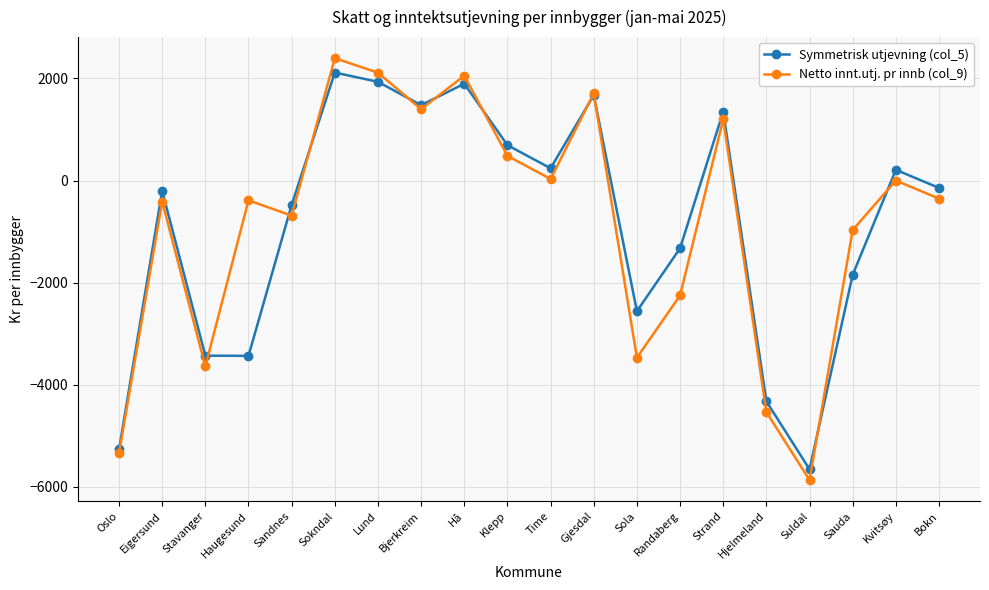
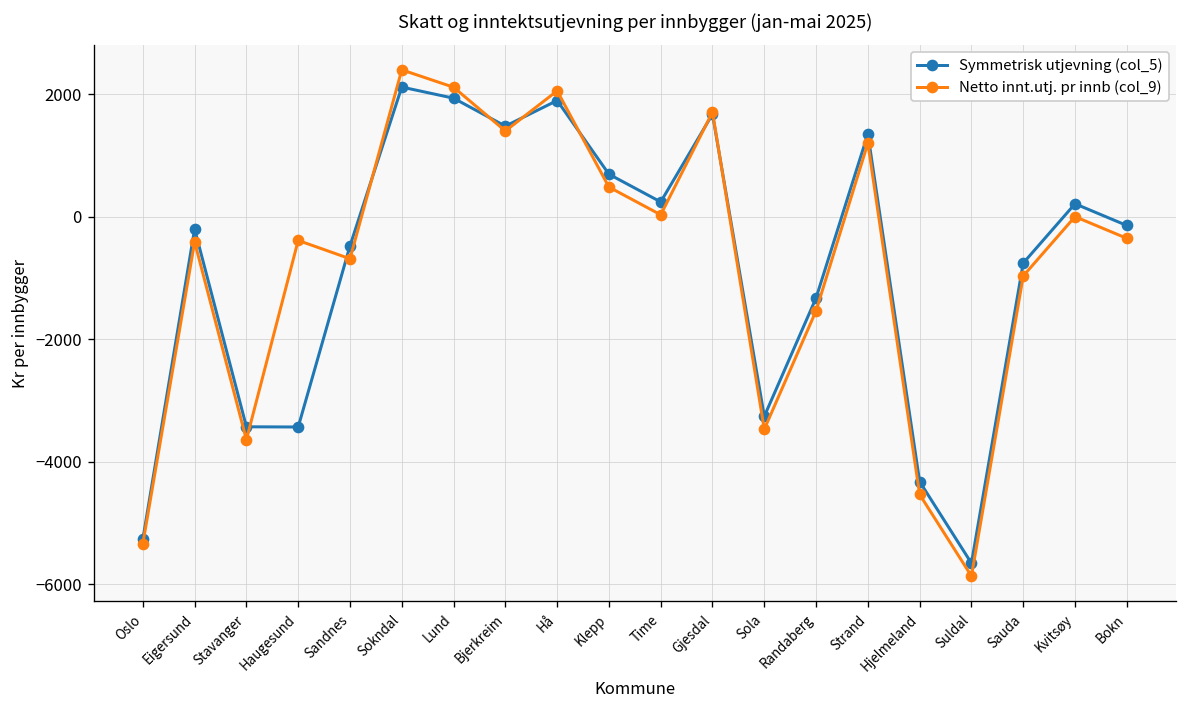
Symmetrisk utjevning (col_5), Sola: -2600 -> -3300
Netto innt.utj. pr innb (col_9), Randaberg: -2300 -> -1500
Symmetrisk utjevning (col_5), Sauda: -1800 -> -800
